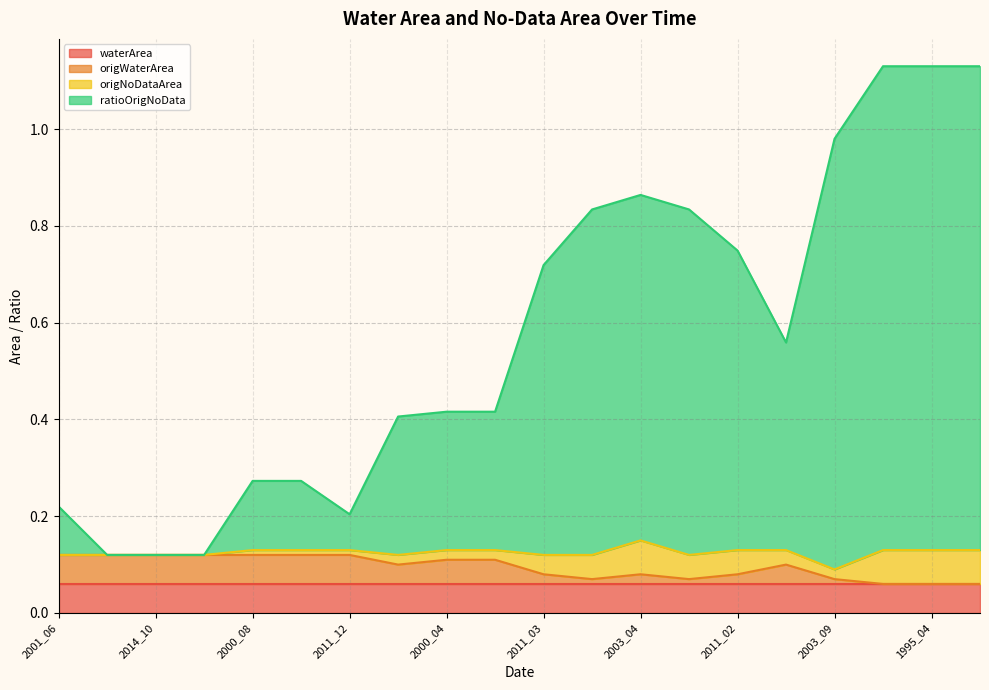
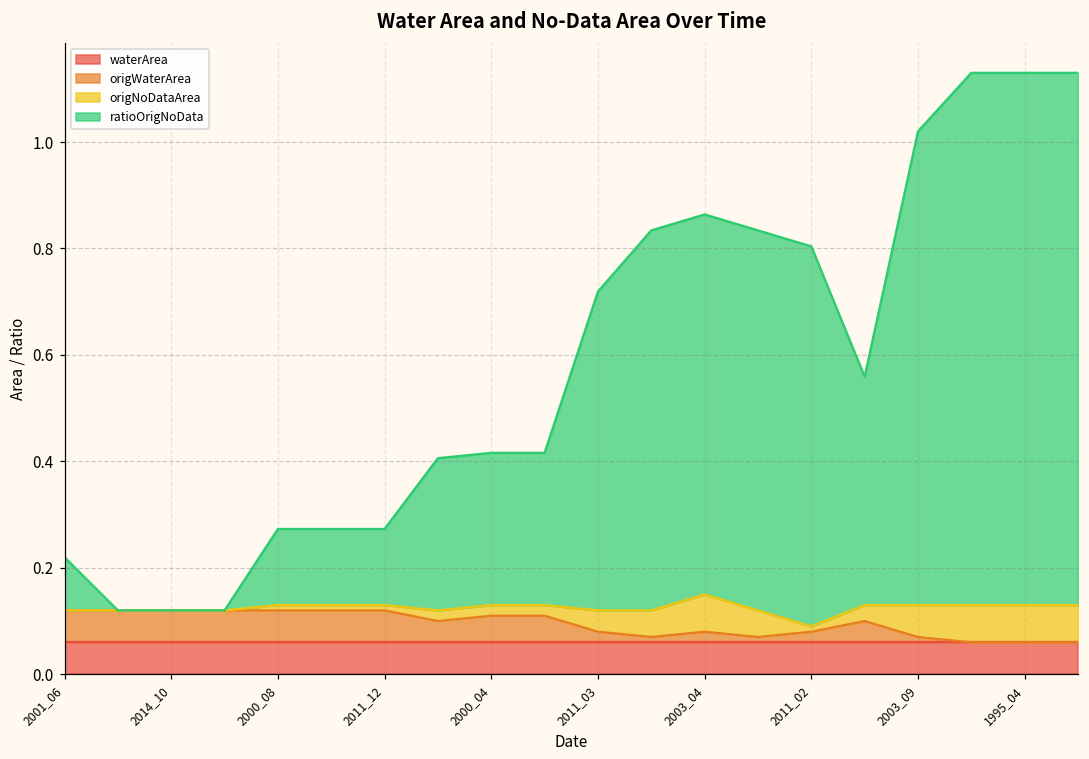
ratioOrigNoData, 2011_12: 0.07 -> 0.14
origNoDataArea, 2011_02: 0.05 -> 0.01
ratioOrigNoData, 2011_02: 0.62 -> 0.71
origNoDataArea, 2003_09: 0.02 -> 0.06
